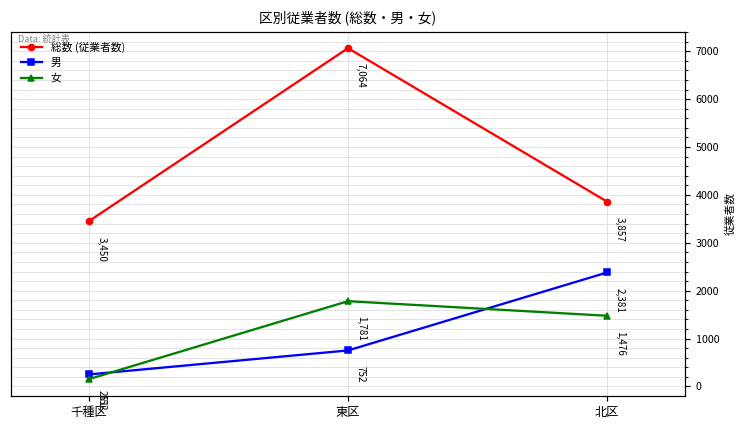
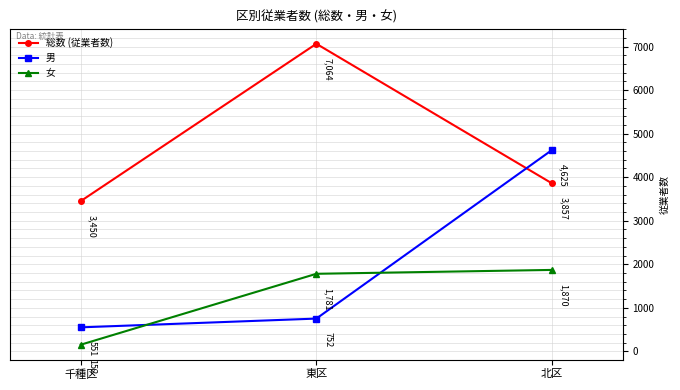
男, 千種区: 251 -> 551
男, 北区: 2,381 -> 4,625
女, 北区: 1,476 -> 1,870
